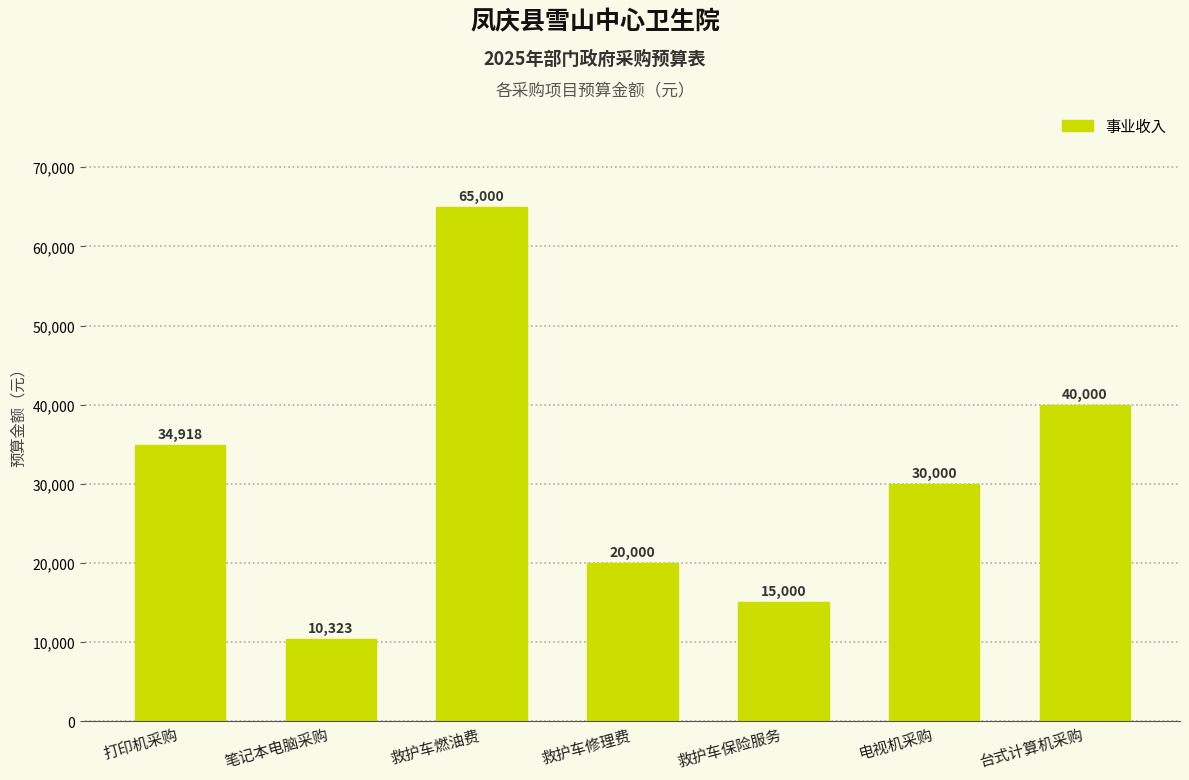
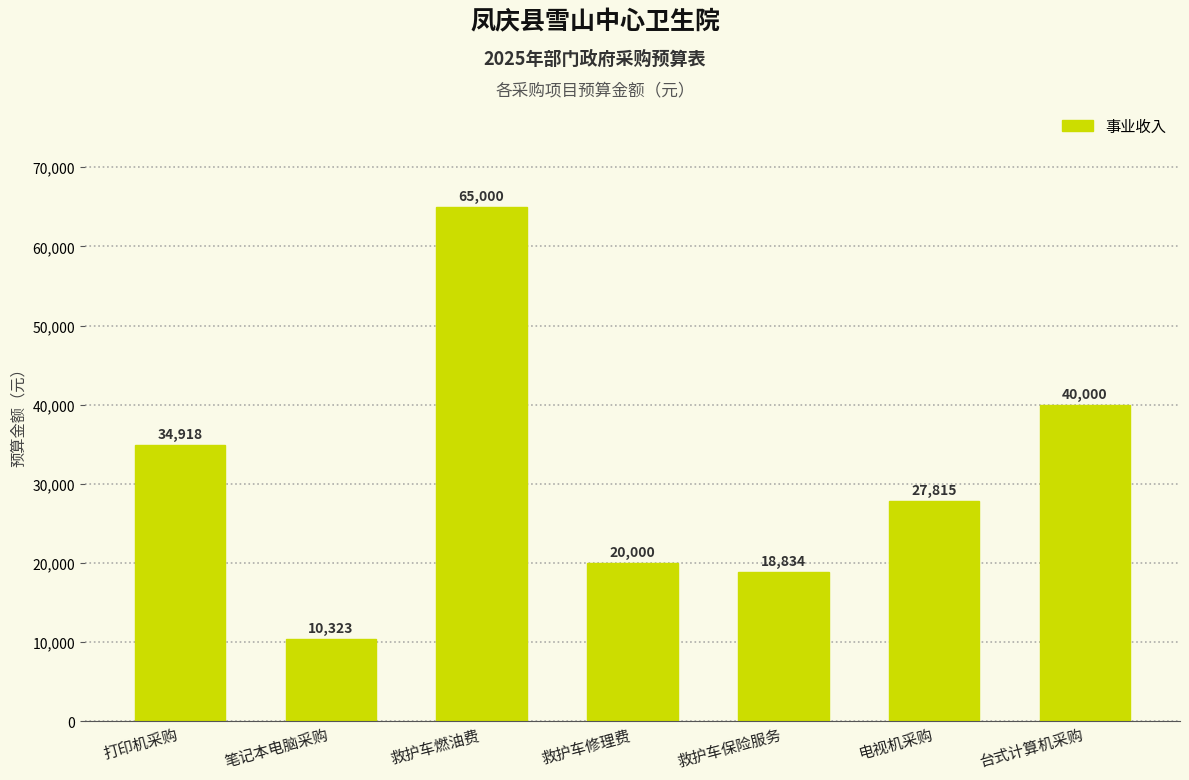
救护车保险服务: 15,000 -> 18,834
电视机采购: 30,000 -> 27,815
